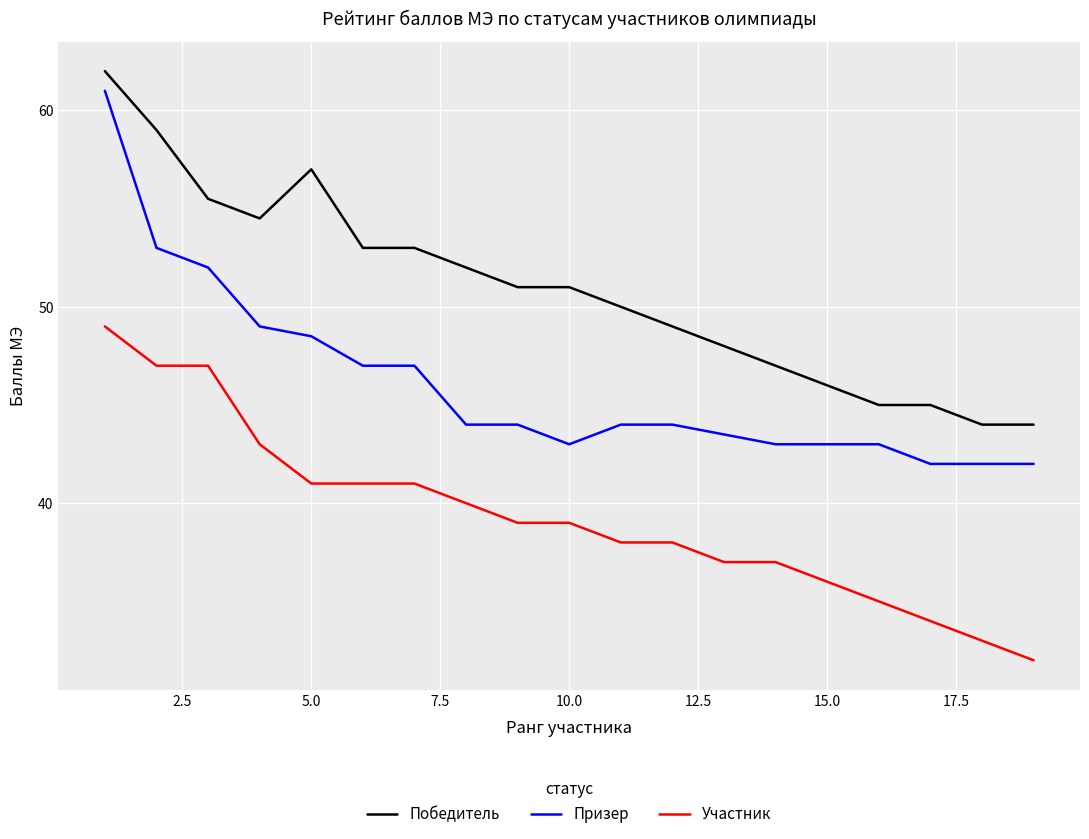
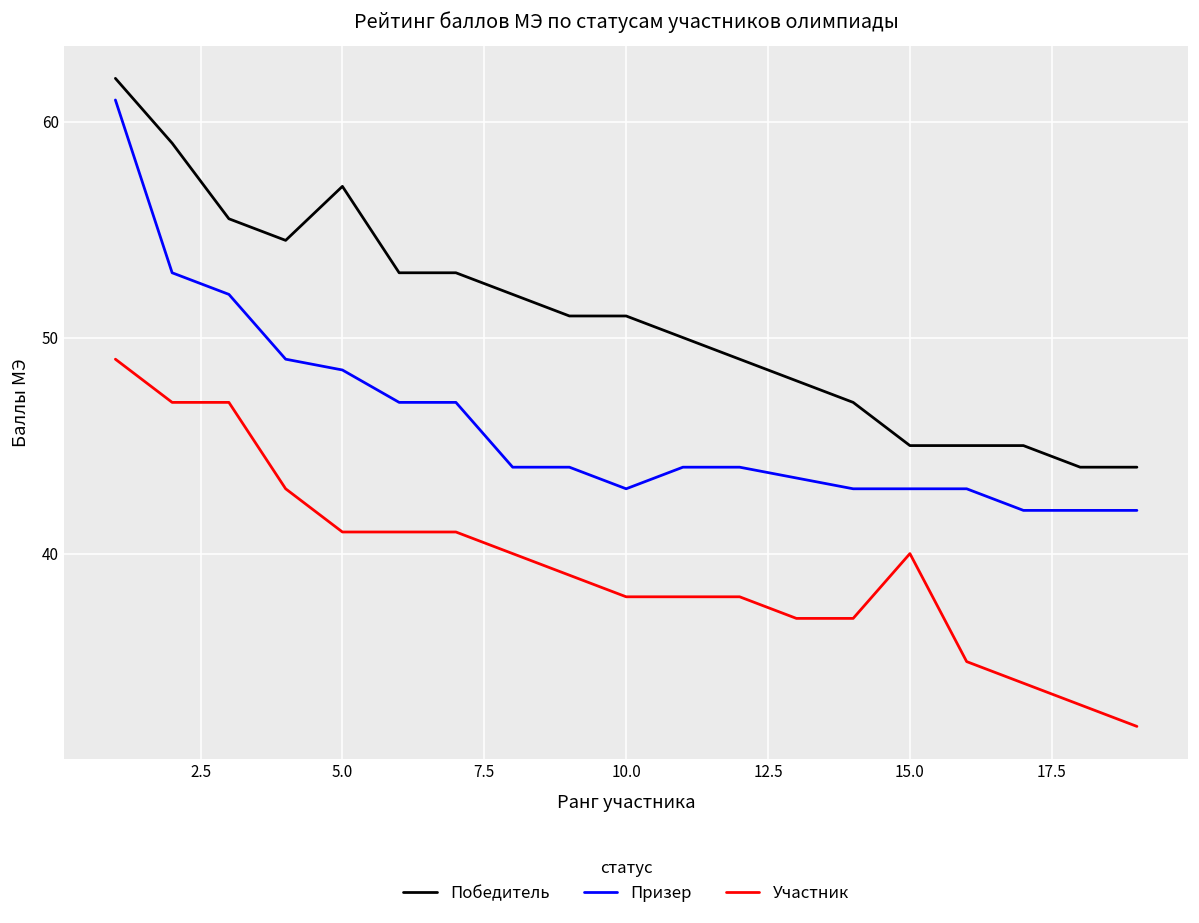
Участник, 10.0: 39 -> 38
Победитель, 15.0: 46 -> 45
Участник, 15.0: 36 -> 40
